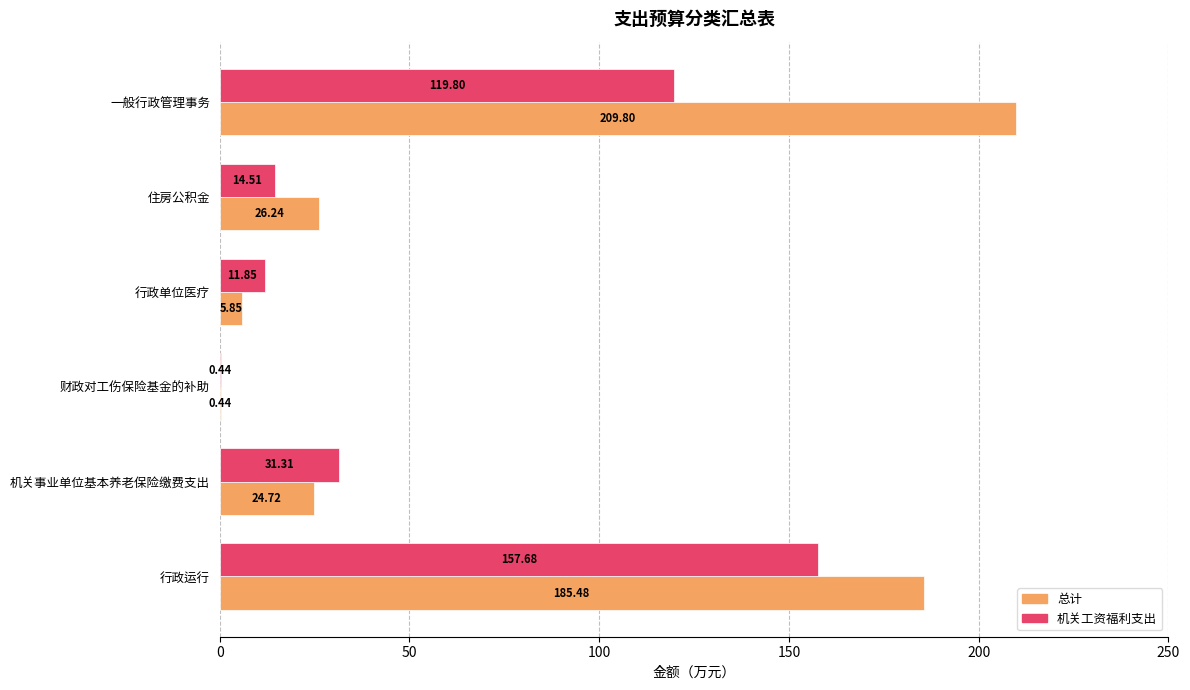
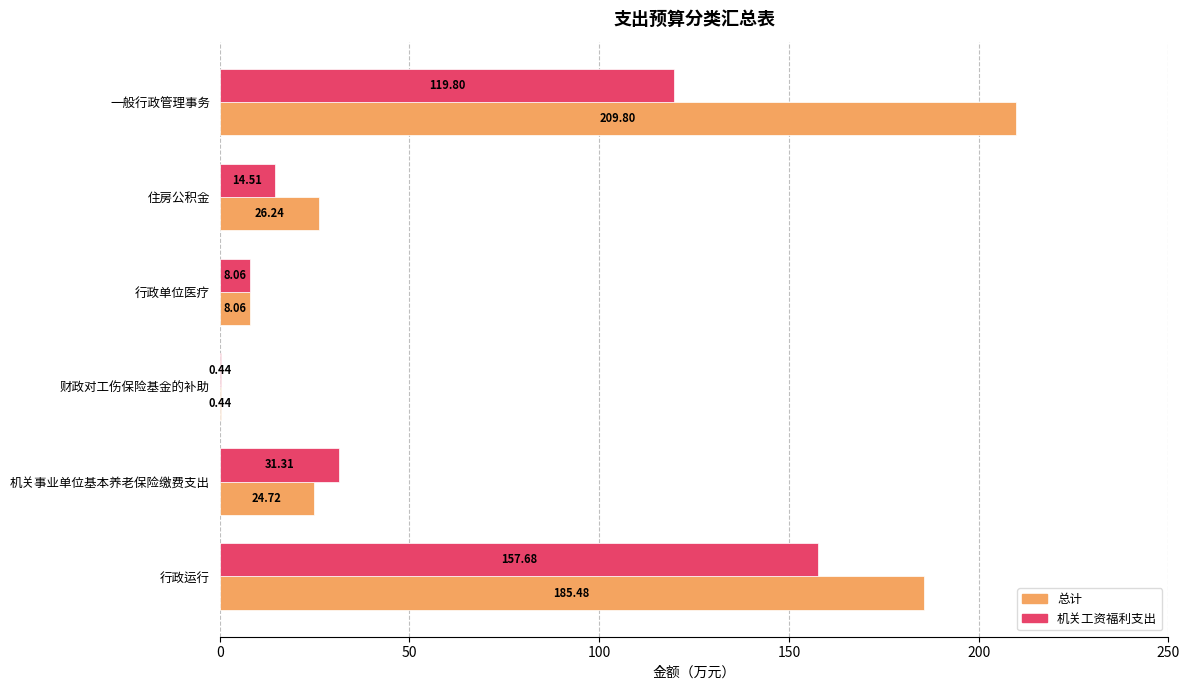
机关工资福利支出, 行政单位医疗: 11.85 -> 8.06
总计, 行政单位医疗: 5.85 -> 8.06
